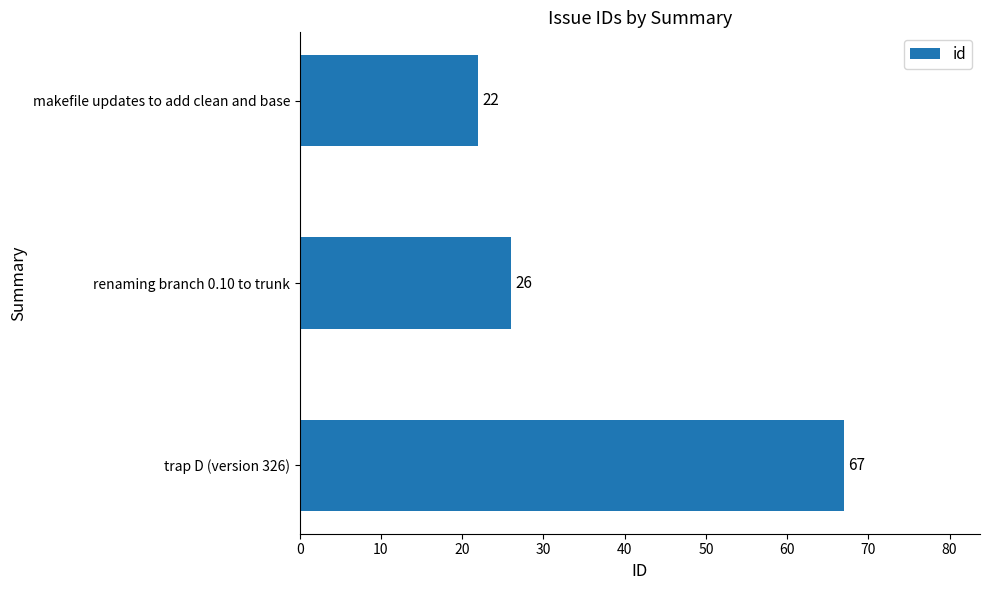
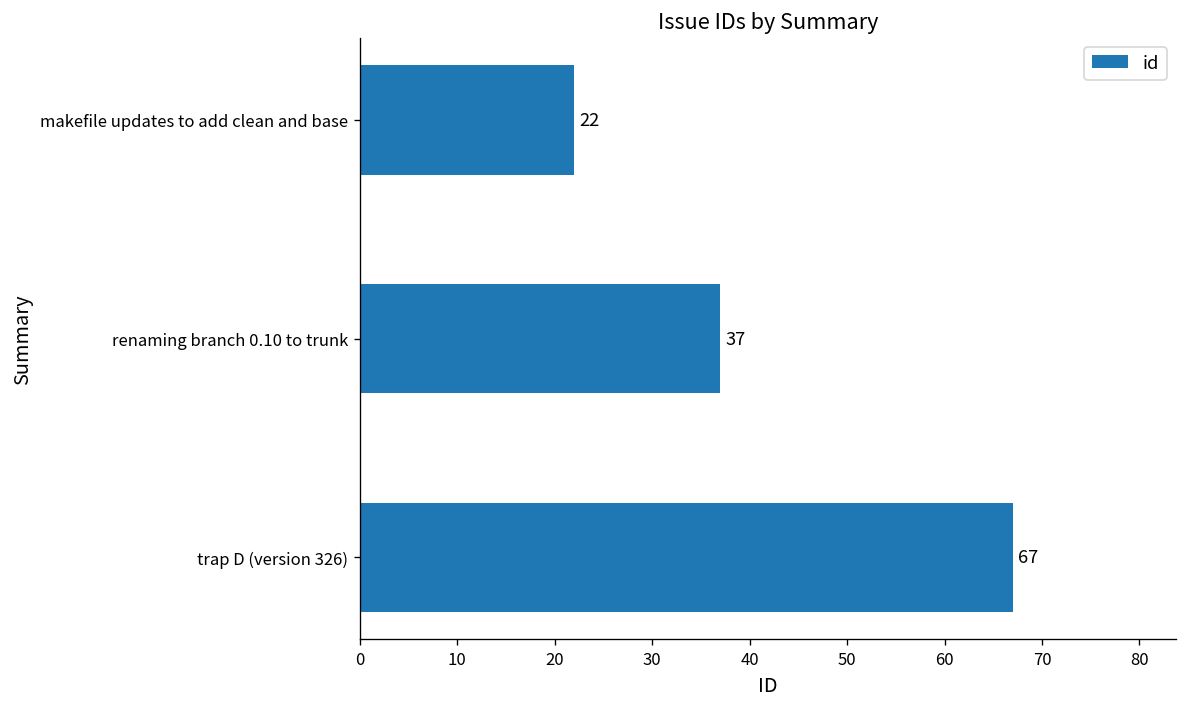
renaming branch 0.10 to trunk: 26 -> 37
